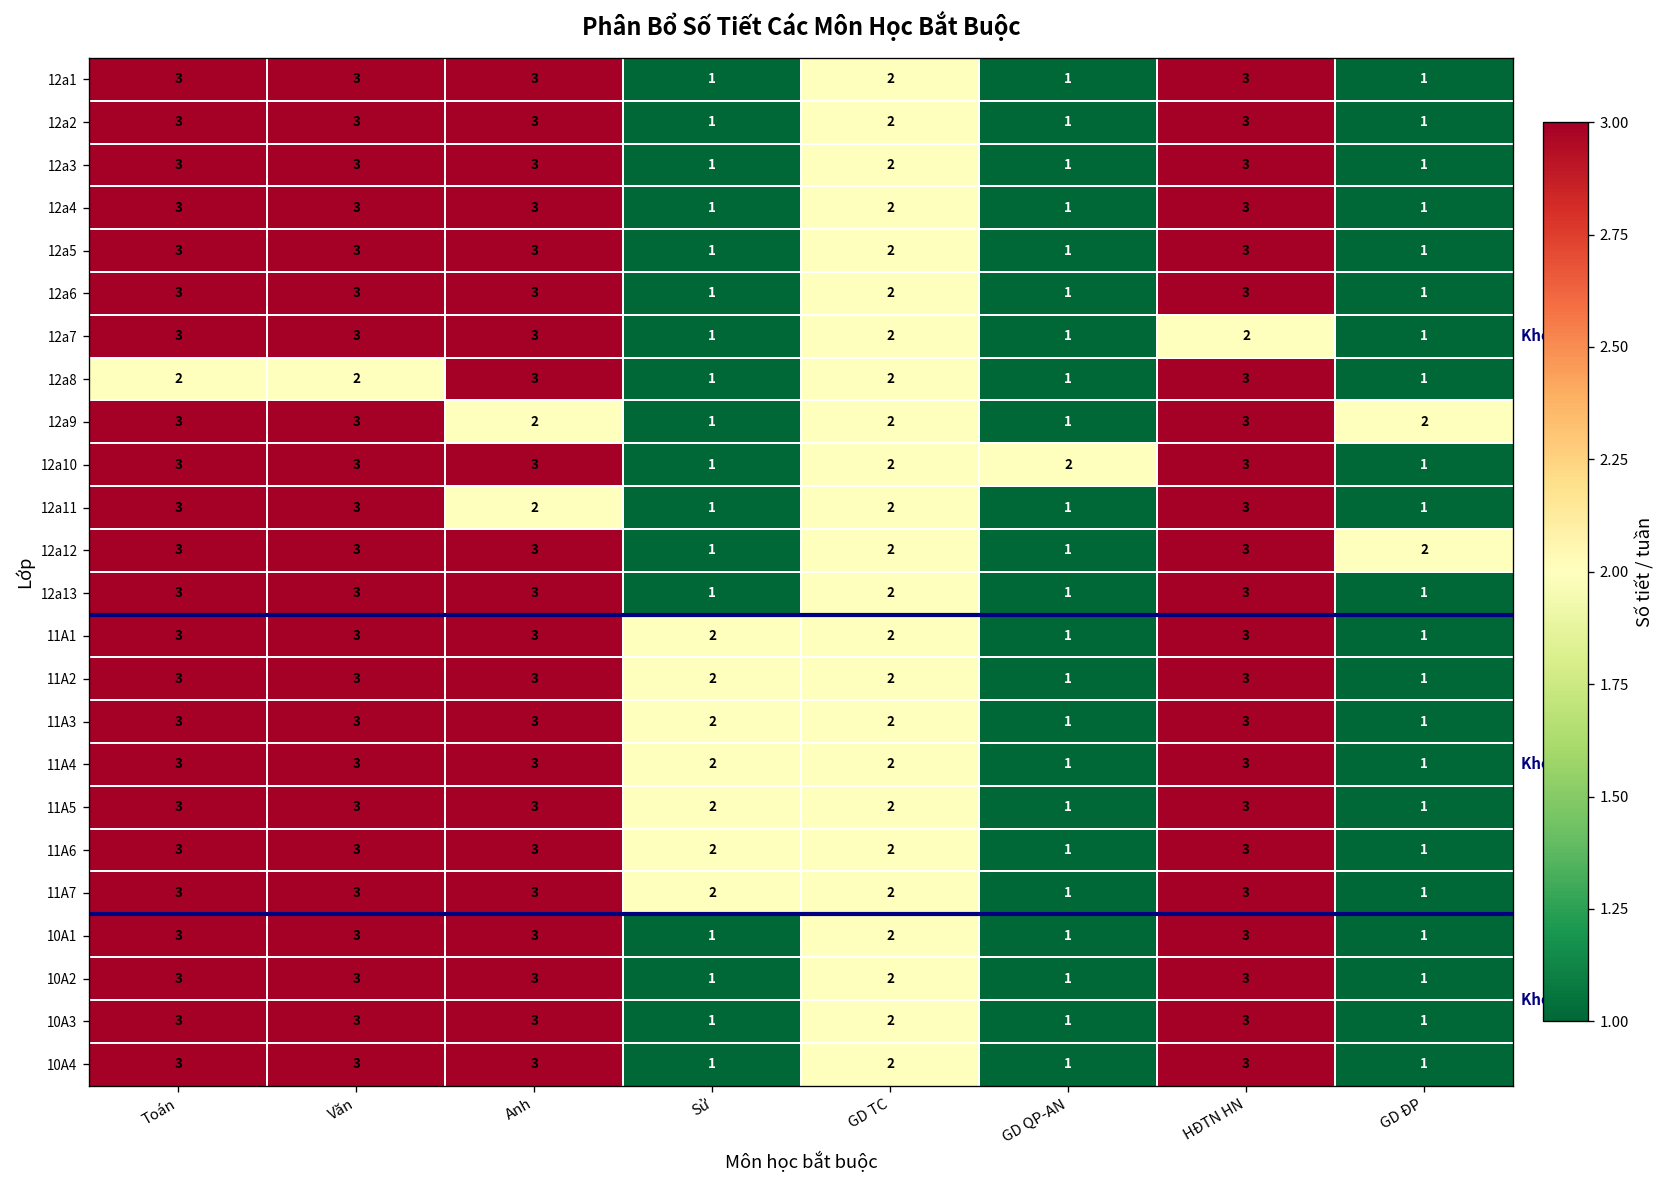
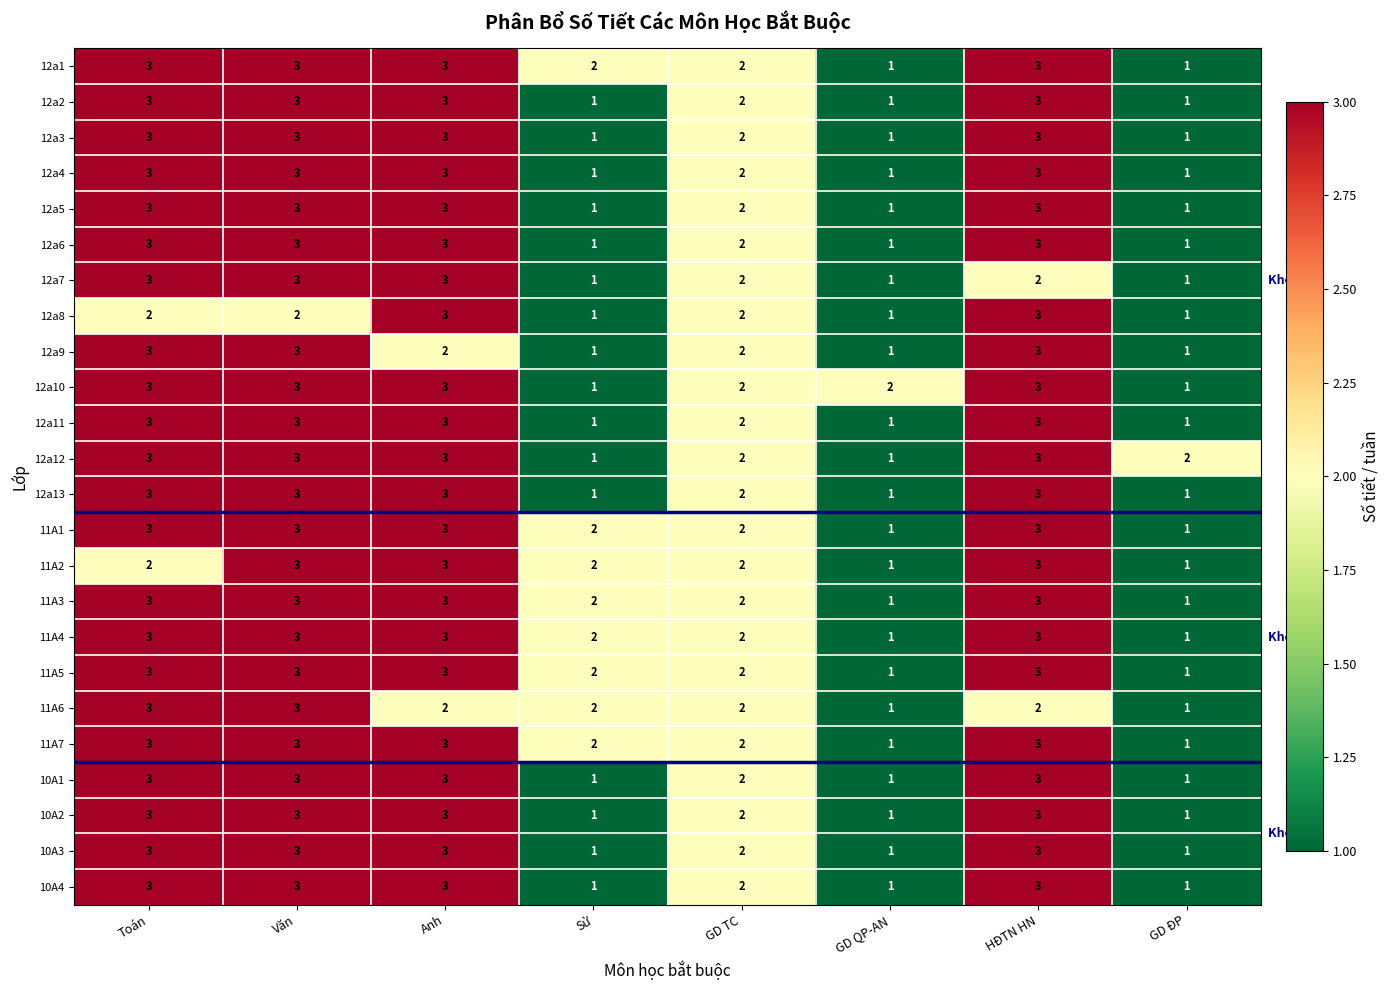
12a1, Sử: 1 -> 2
12a9, GD ĐP: 2 -> 1
12a11, Anh: 2 -> 3
11A2, Toán: 3 -> 2
11A6, Anh: 3 -> 2
11A6, HĐTN HN: 3 -> 2
